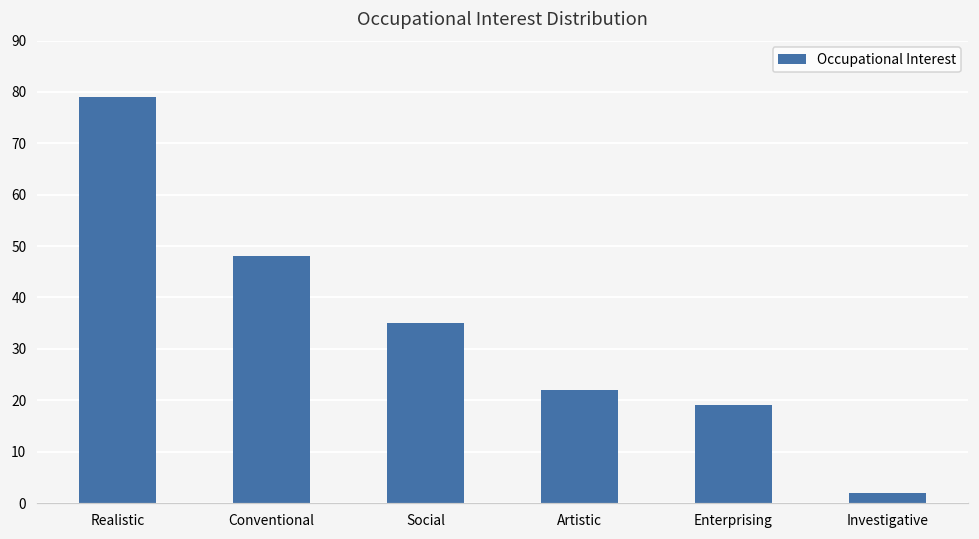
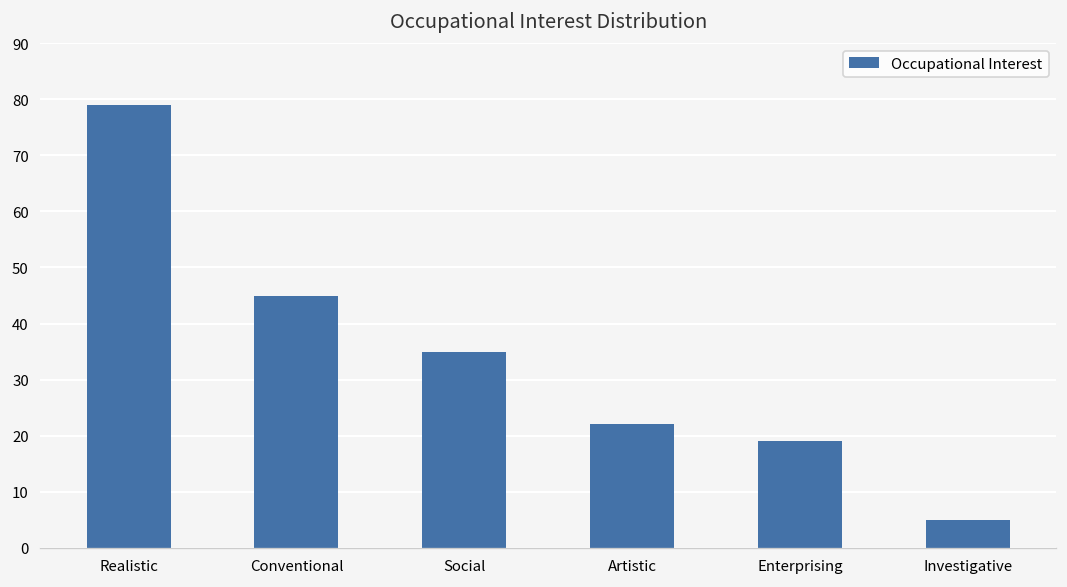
Conventional: 48 -> 45
Investigative: 2 -> 5
